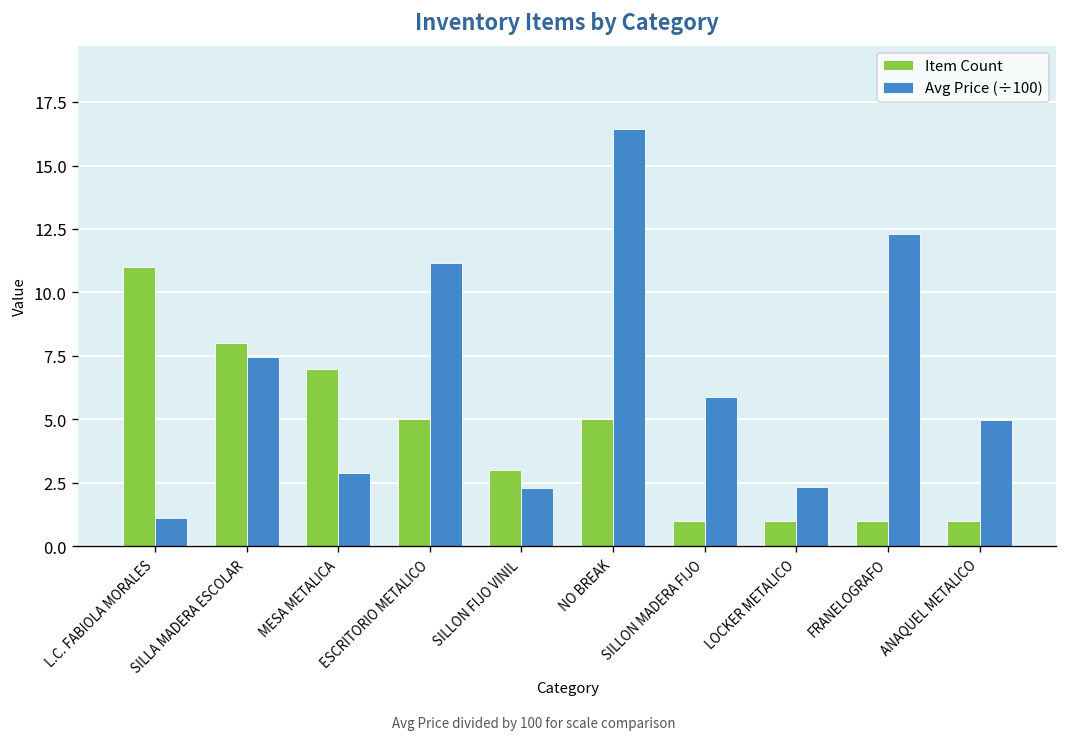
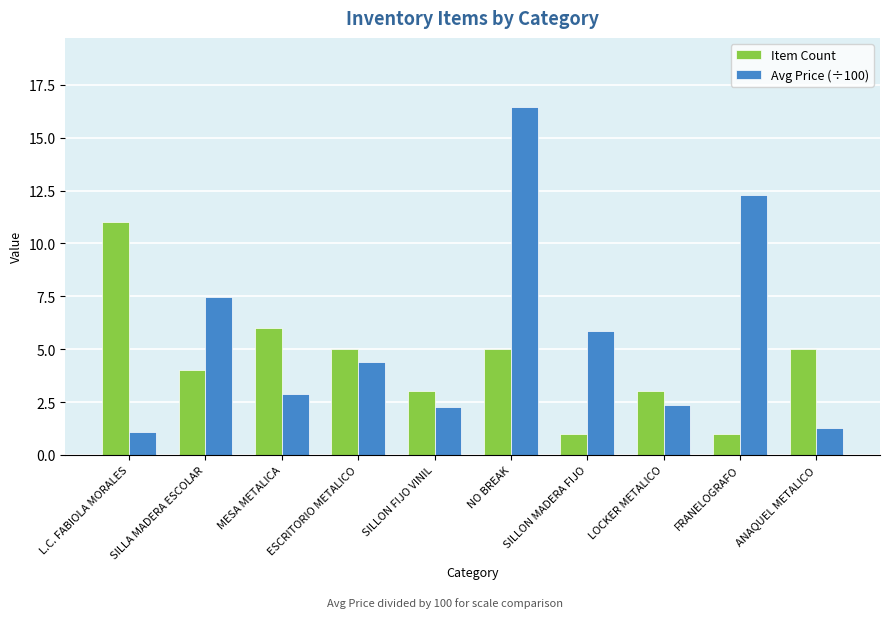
Item Count, SILLA MADERA ESCOLAR: 8 -> 4
Item Count, MESA METALICA: 7 -> 6
Avg Price (÷100), ESCRITORIO METALICO: 11.2 -> 4.4
Item Count, LOCKER METALICO: 1 -> 3
Item Count, ANAQUEL METALICO: 1 -> 5
Avg Price (÷100), ANAQUEL METALICO: 5.0 -> 1.3
